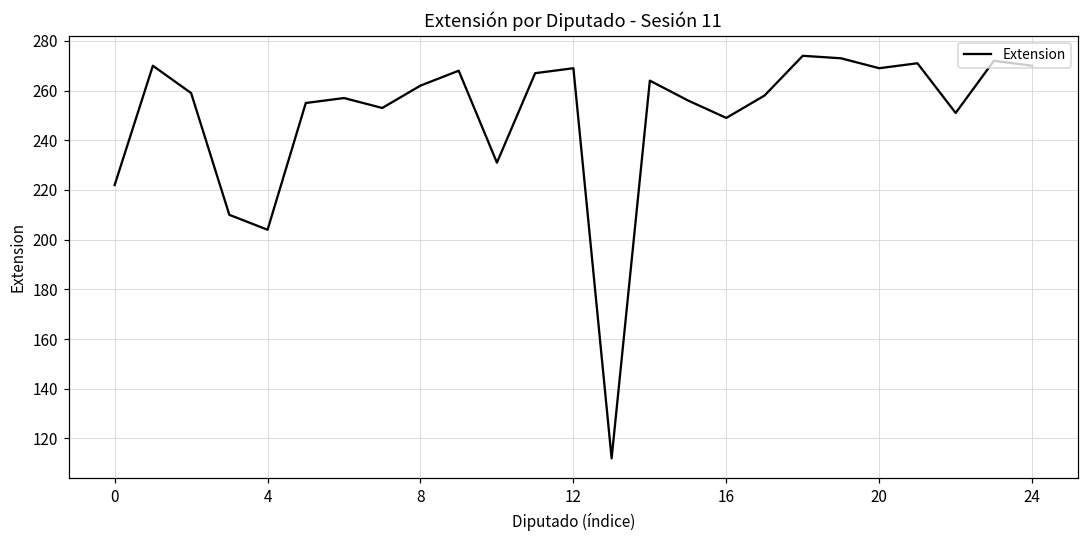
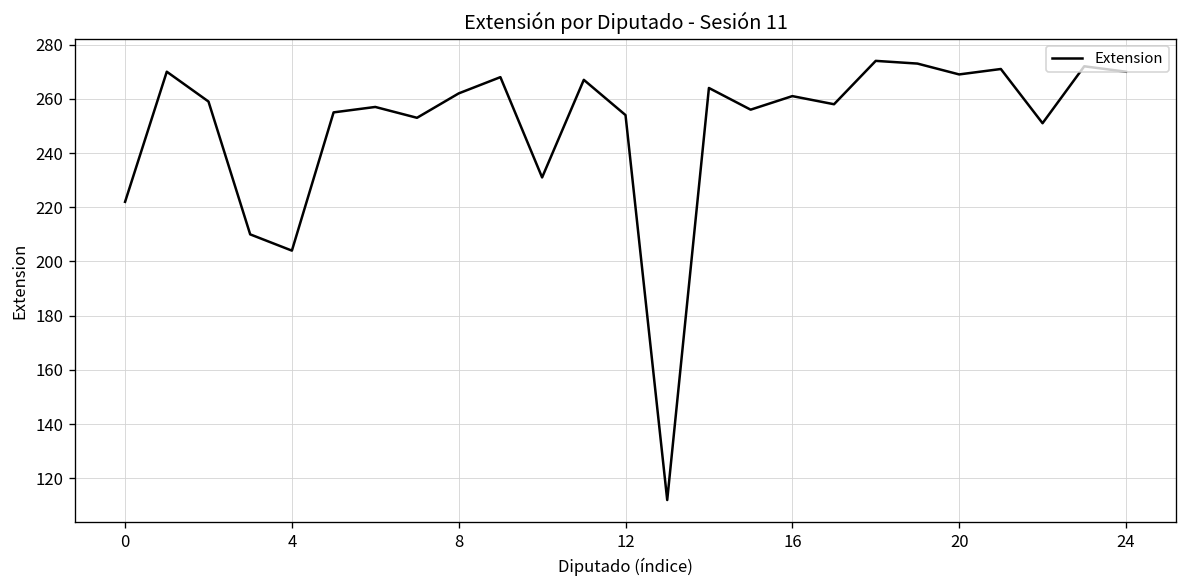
12: 269 -> 254
16: 249 -> 261
